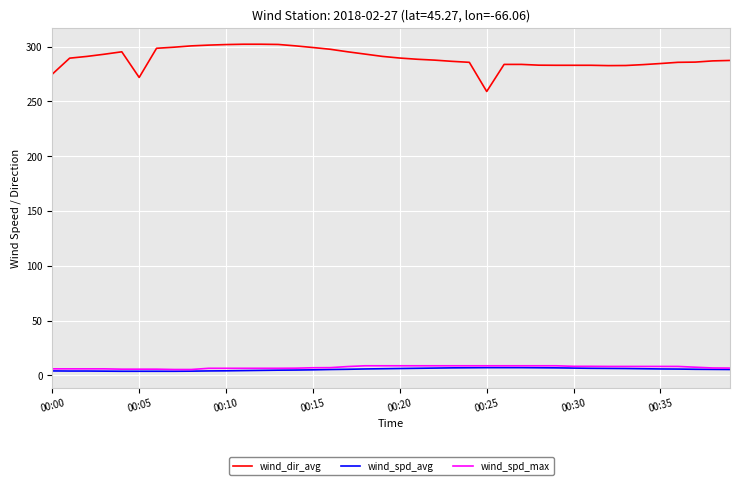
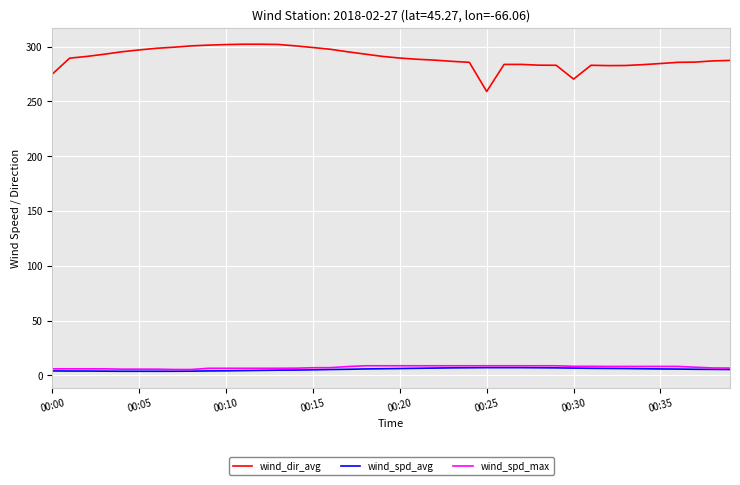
wind_dir_avg, 00:05: 272 -> 297
wind_dir_avg, 00:30: 283 -> 270
